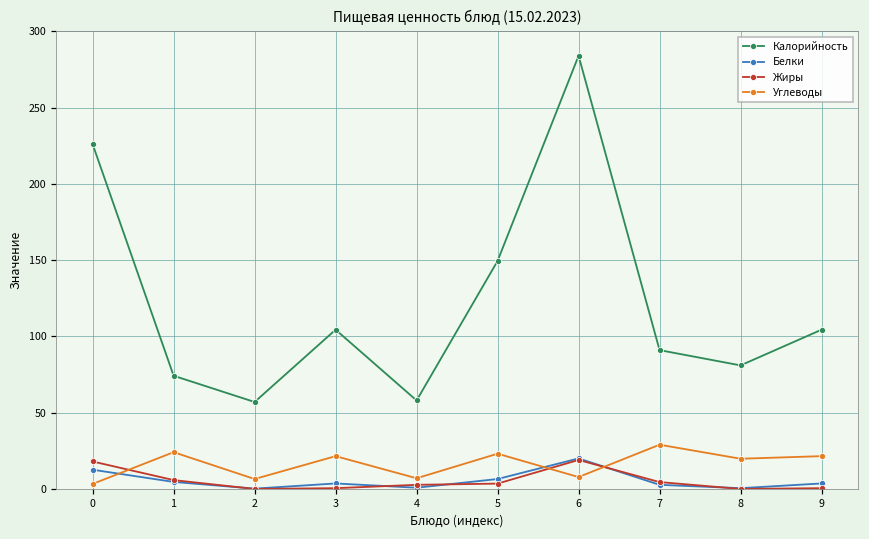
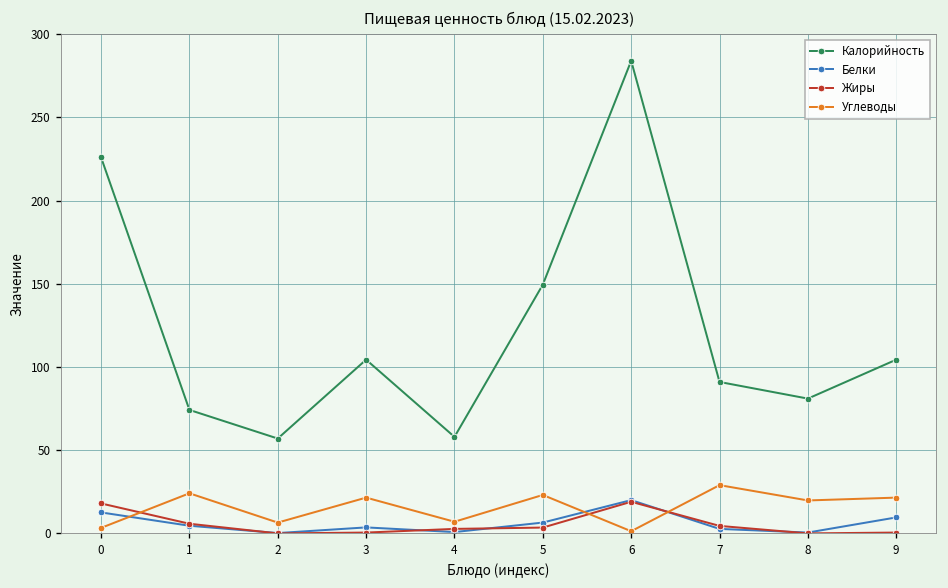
Углеводы, 6: 8 -> 1
Белки, 9: 4 -> 10
